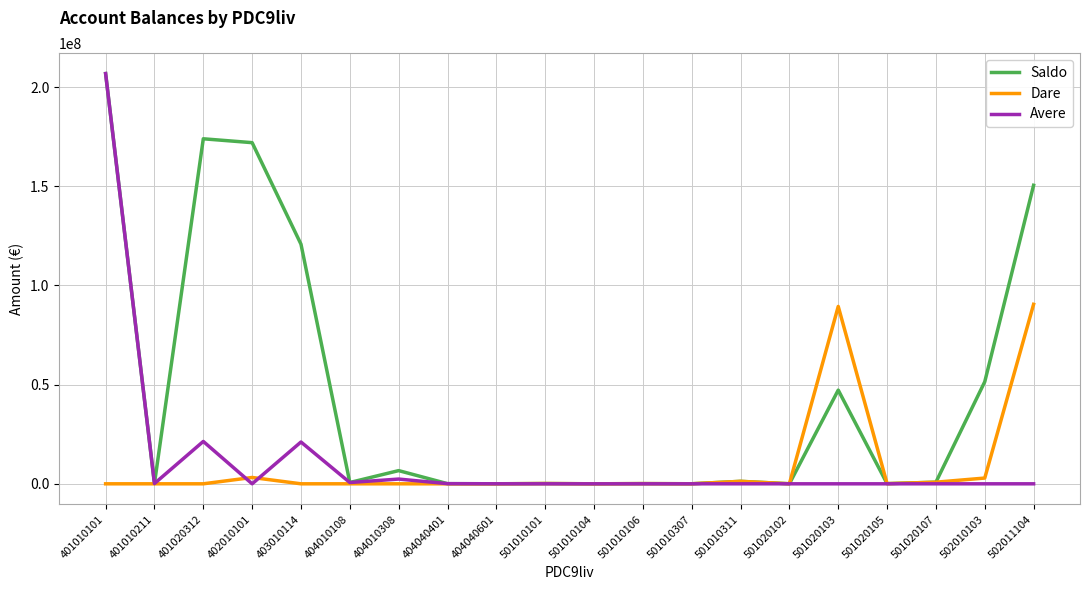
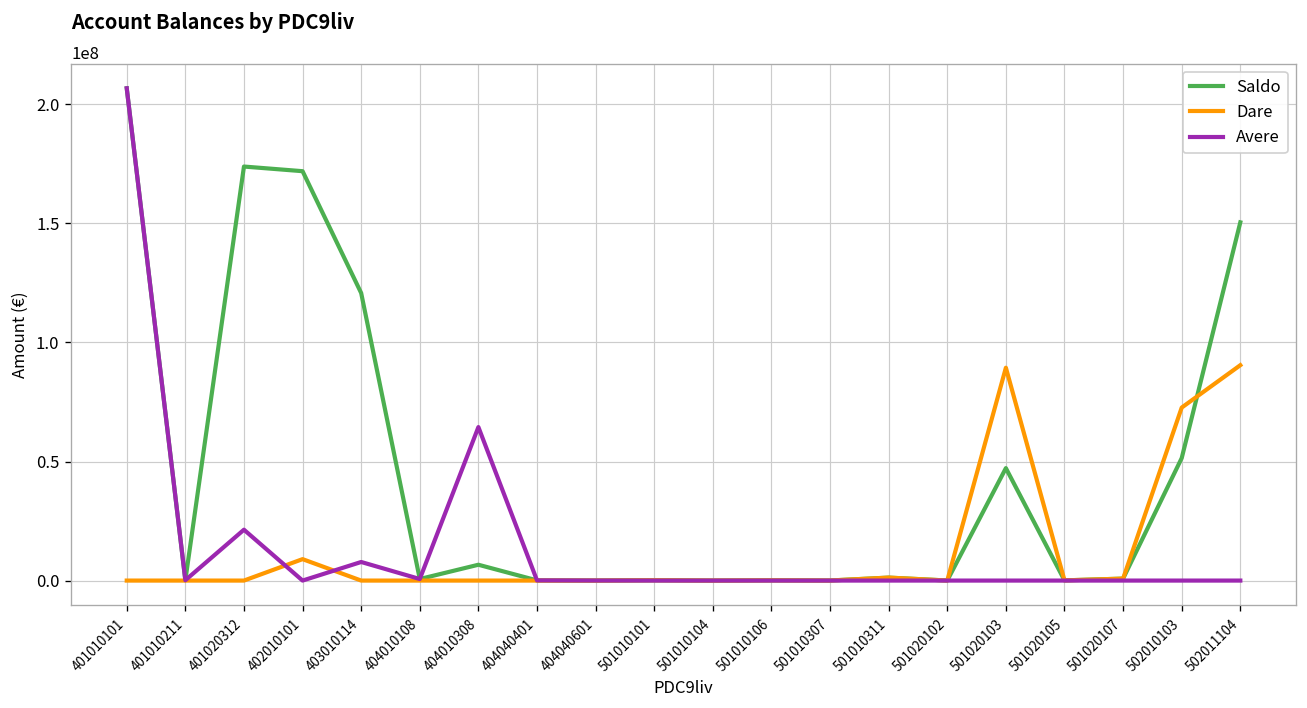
Dare, 402010101: 3000000 -> 9000000
Avere, 403010114: 21000000 -> 8000000
Avere, 404010308: 2000000 -> 64000000
Dare, 502010103: 3000000 -> 73000000
